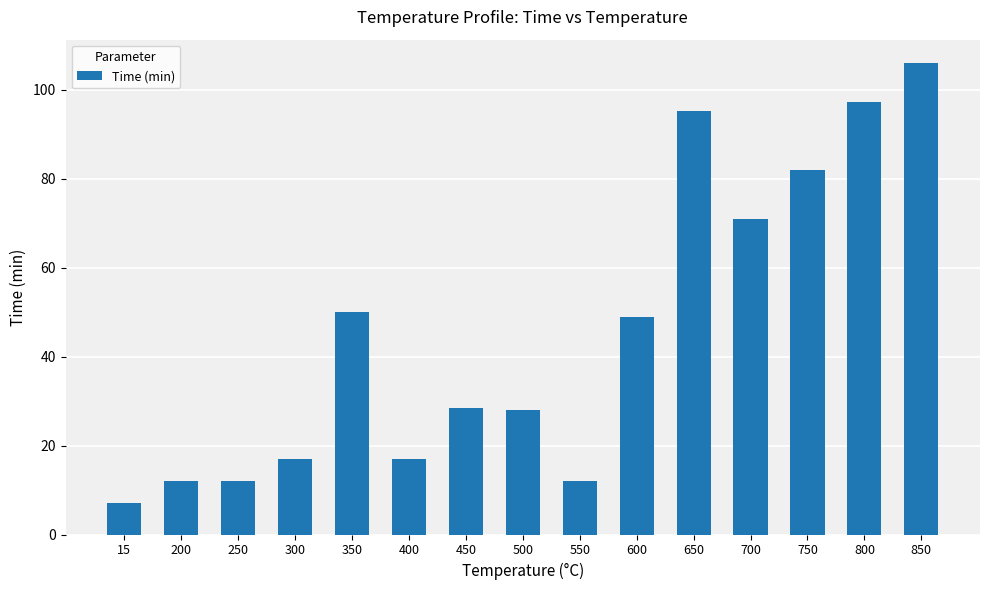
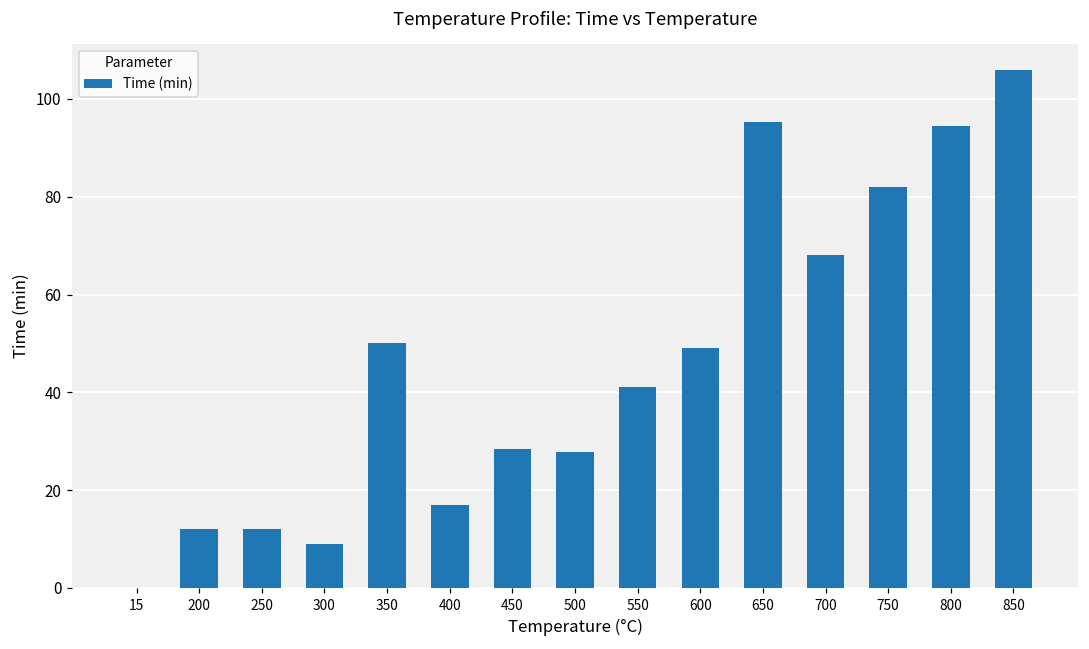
15: 7 -> 0
300: 17 -> 9
550: 12 -> 41
700: 71 -> 68
800: 97 -> 95
